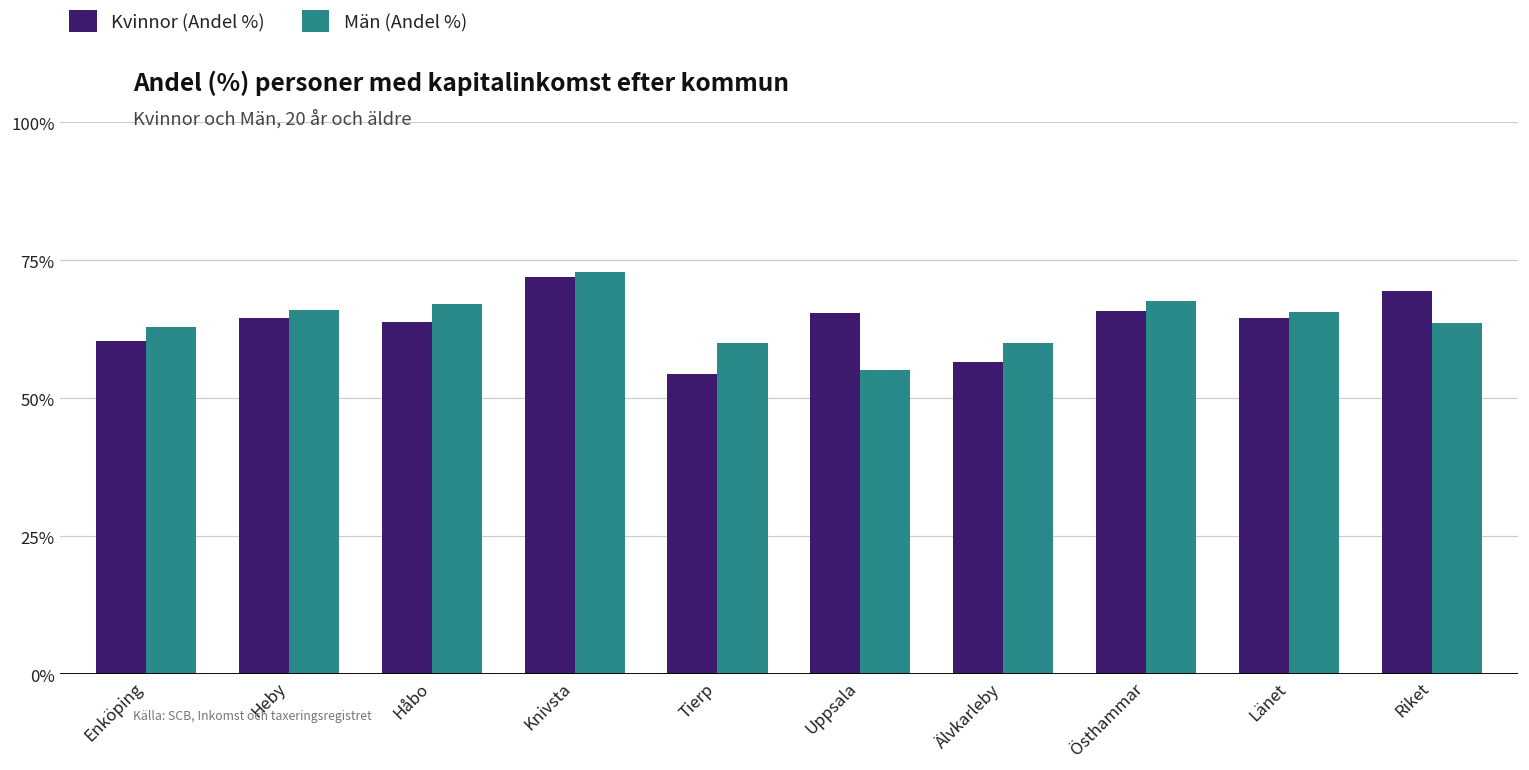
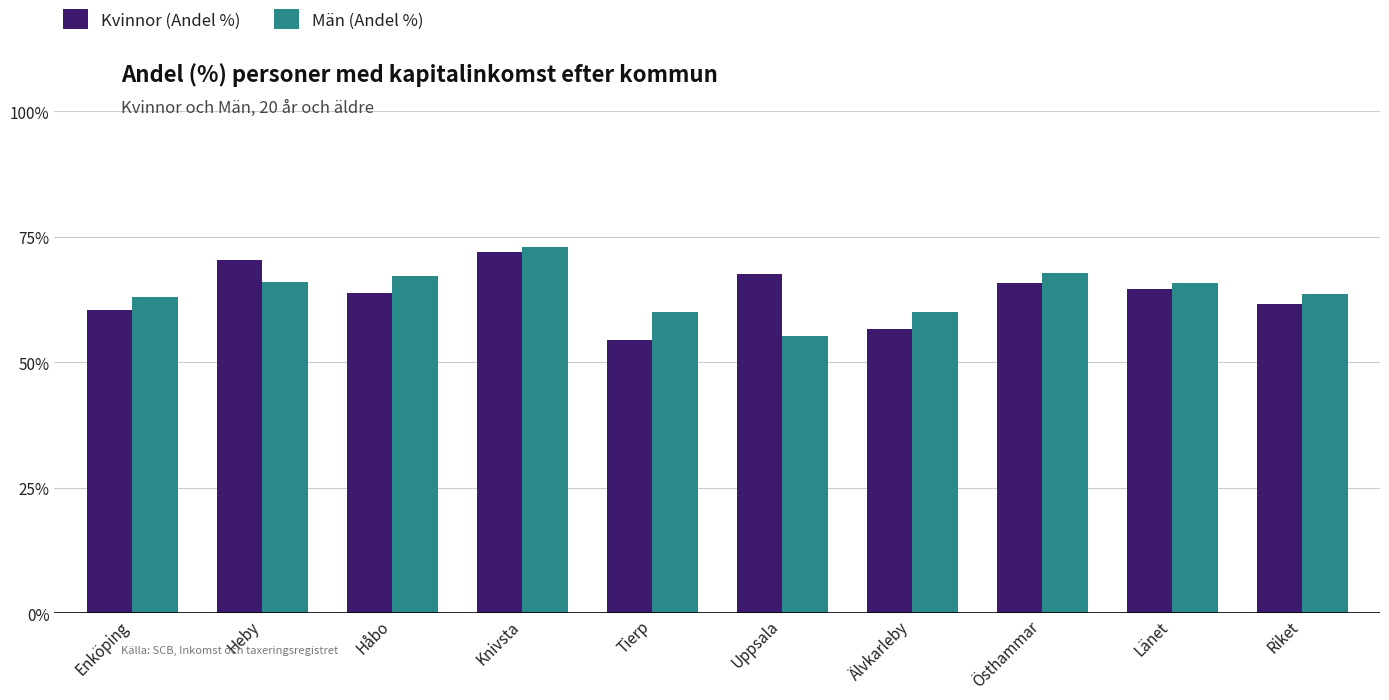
Kvinnor (Andel %), Heby: 64% -> 70%
Kvinnor (Andel %), Uppsala: 66% -> 68%
Kvinnor (Andel %), Riket: 69% -> 62%
